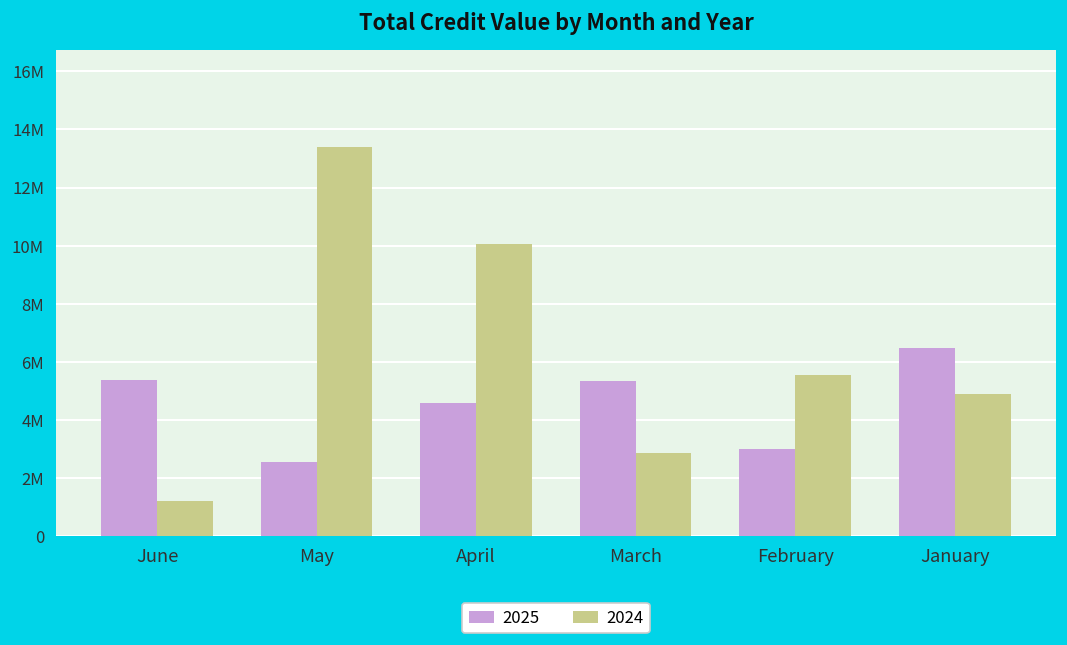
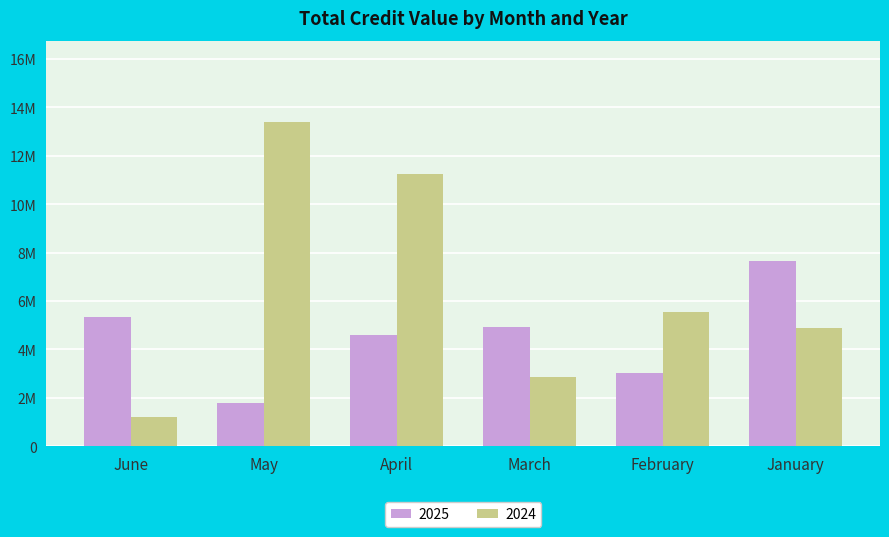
2025, May: 2500000 -> 1800000
2024, April: 10100000 -> 11200000
2025, March: 5300000 -> 4900000
2025, January: 6500000 -> 7600000
